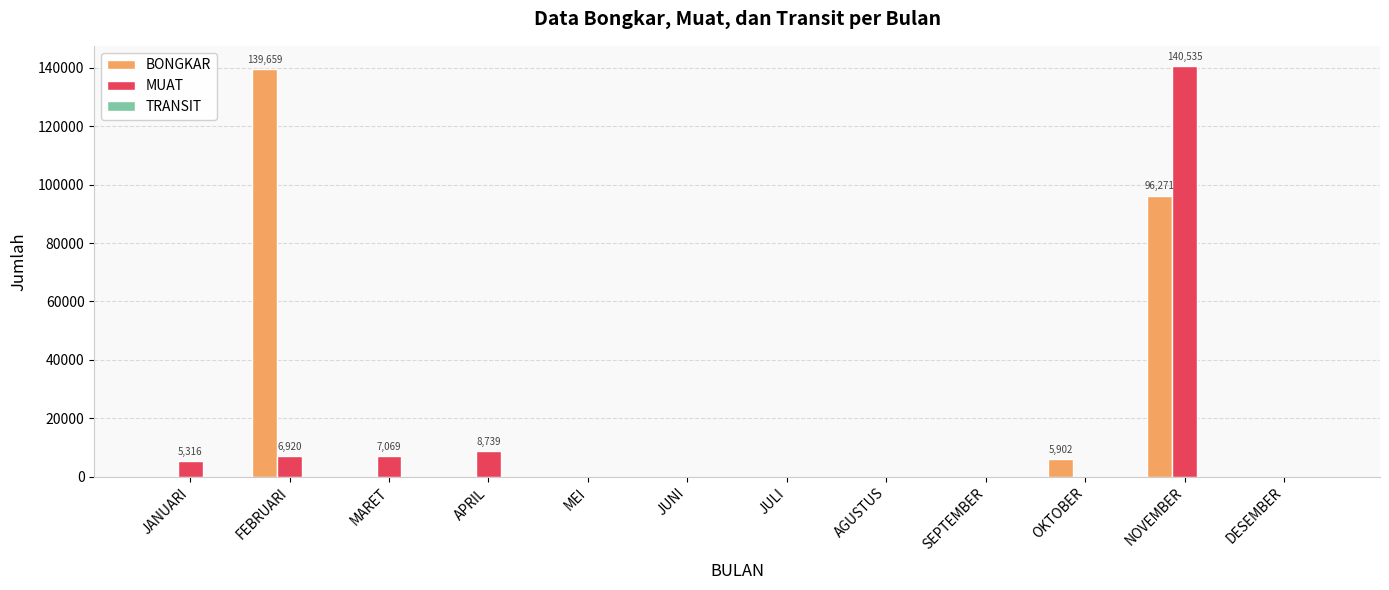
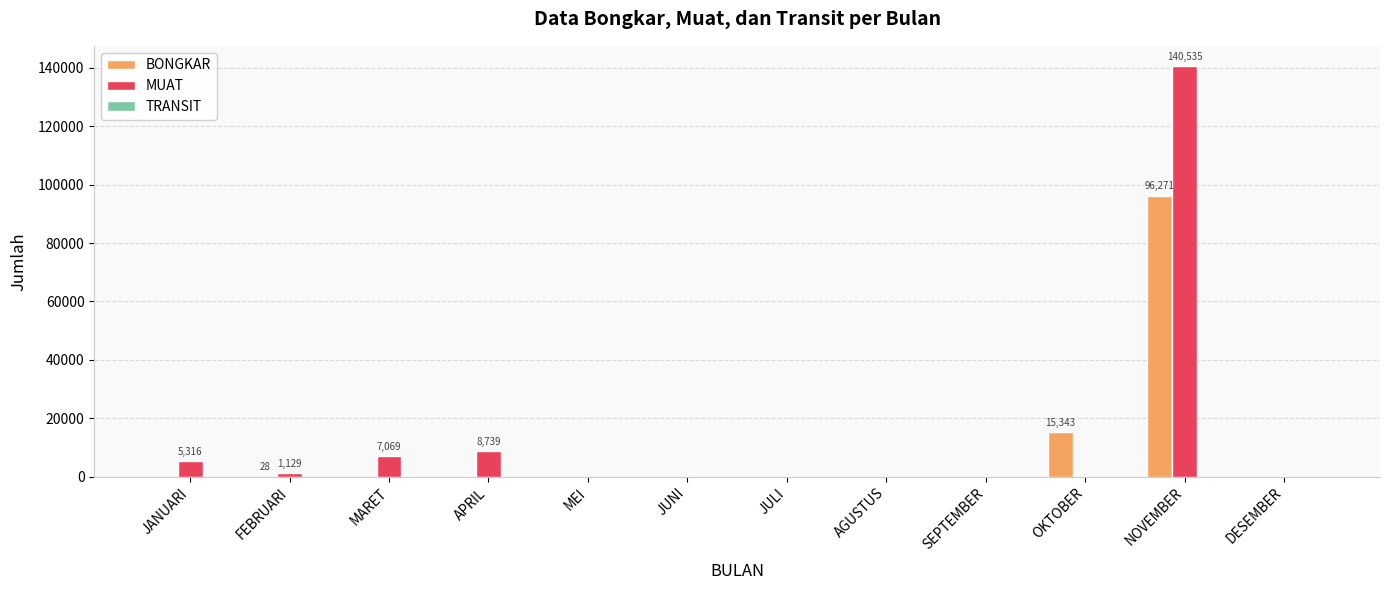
BONGKAR, FEBRUARI: 139,659 -> 28
MUAT, FEBRUARI: 6,920 -> 1,129
BONGKAR, OKTOBER: 5,902 -> 15,343
